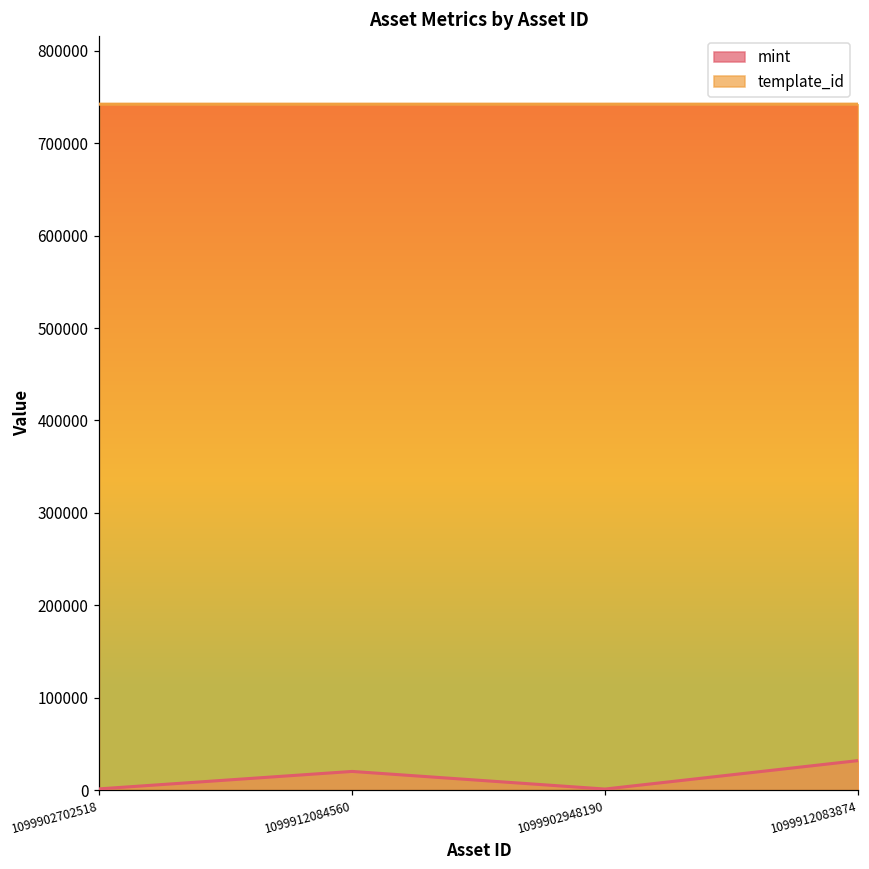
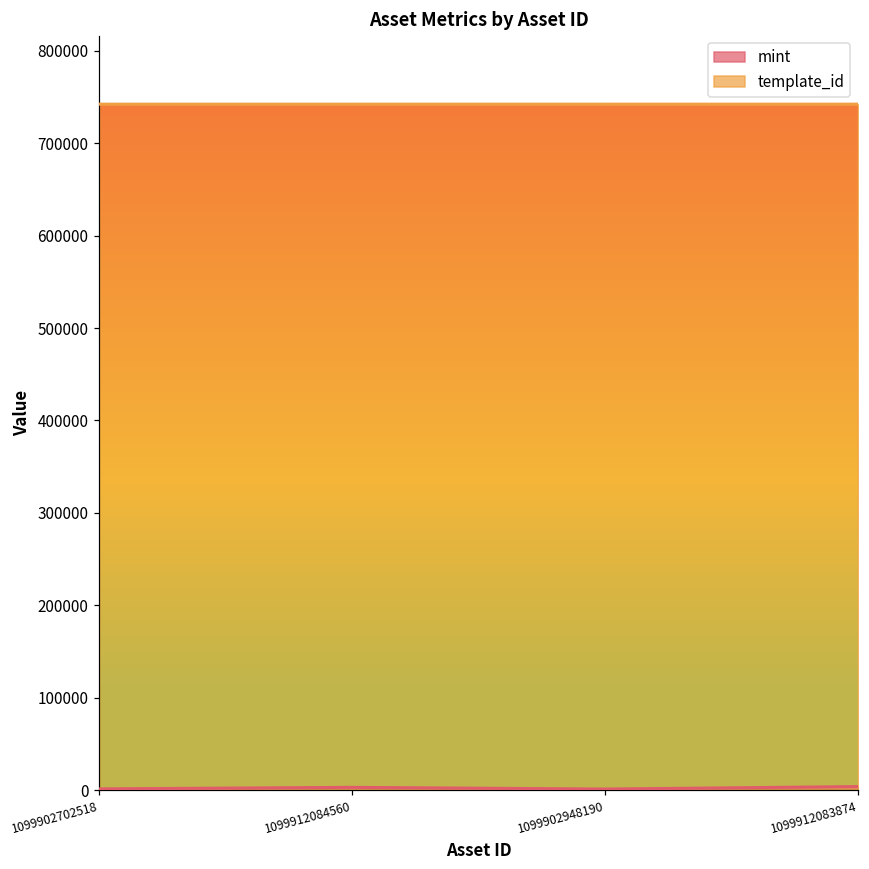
mint, 1099912084560: 20000 -> 0
mint, 1099912083874: 30000 -> 0
